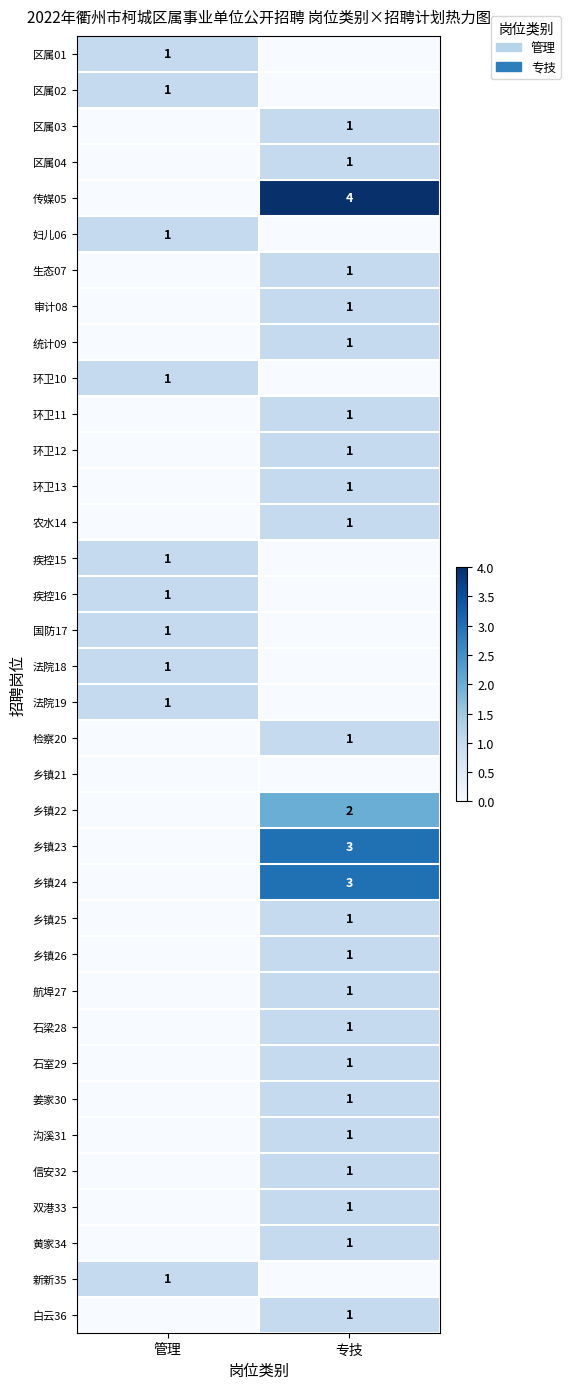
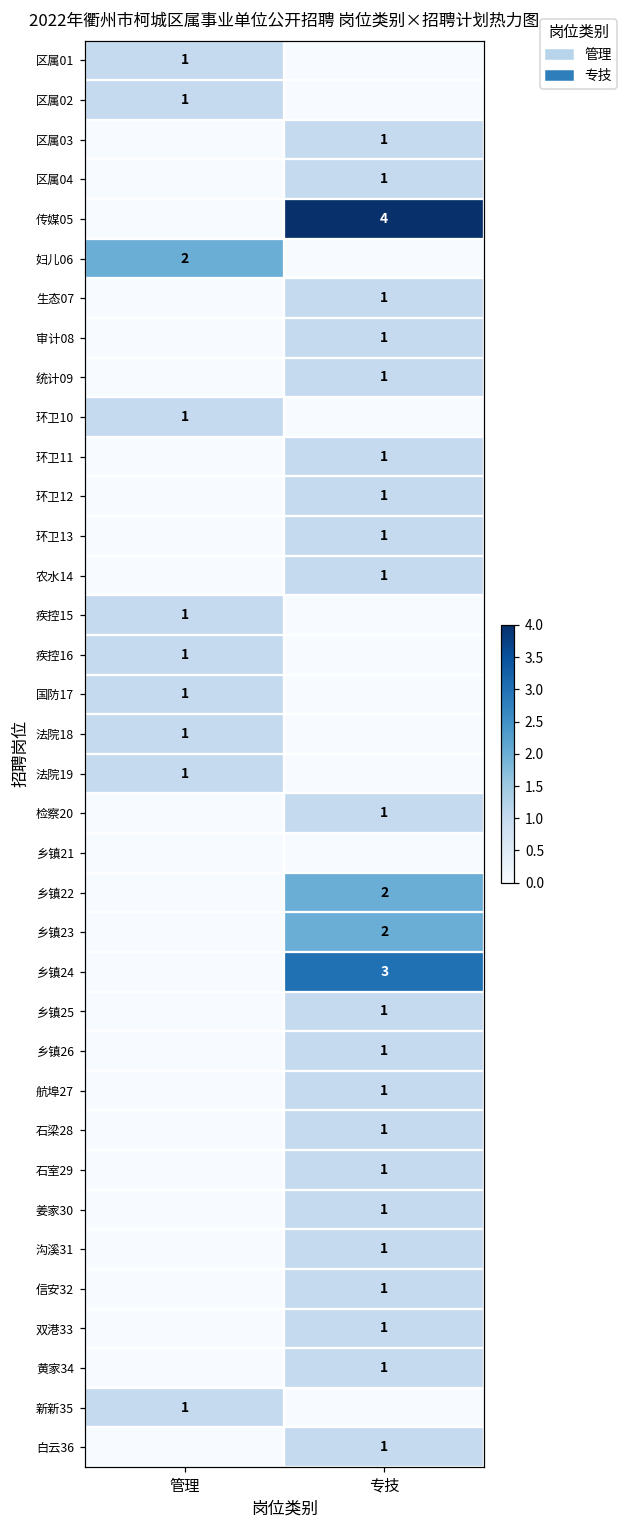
妇儿06, 管理: 1 -> 2
乡镇23, 专技: 3 -> 2
